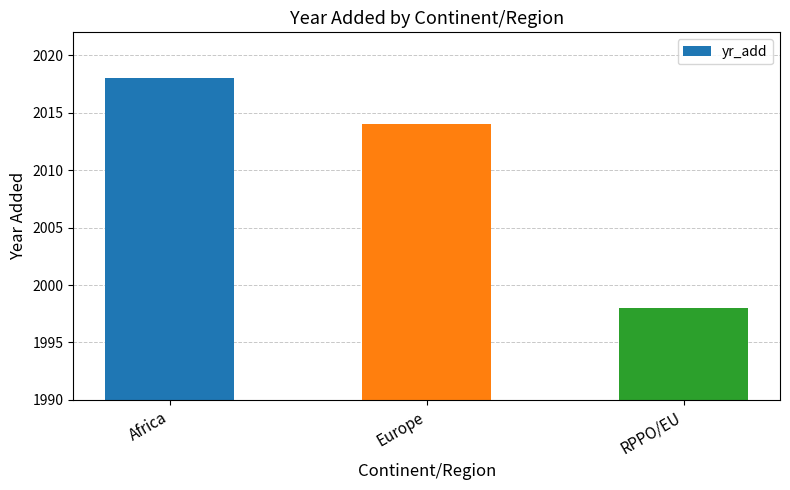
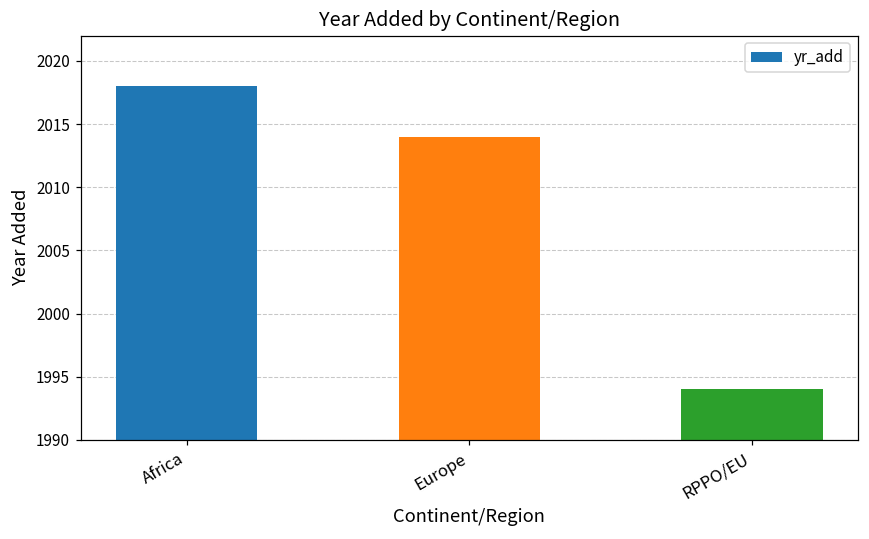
RPPO/EU: 1998 -> 1994
